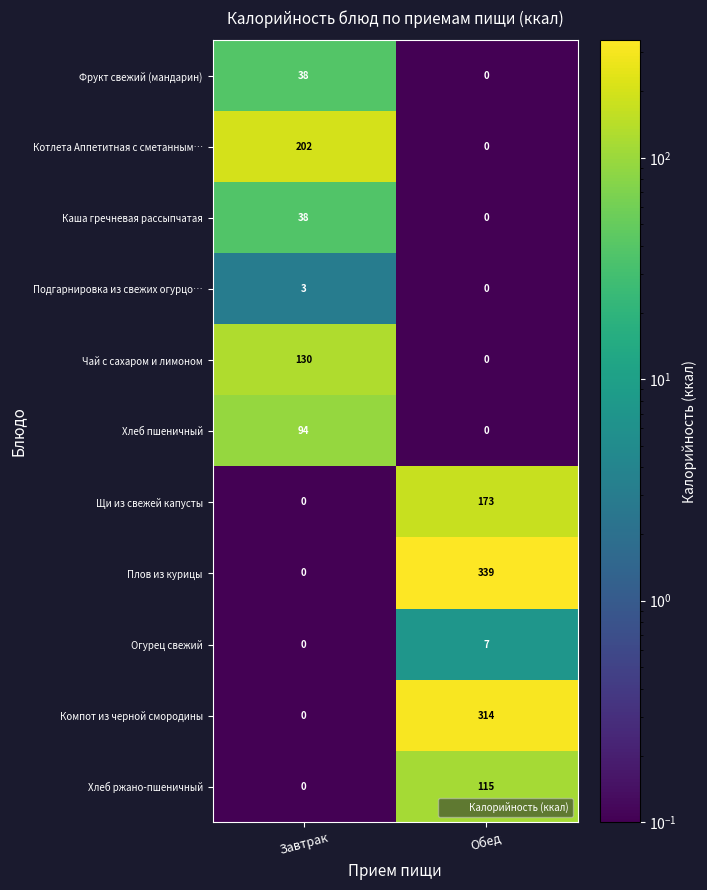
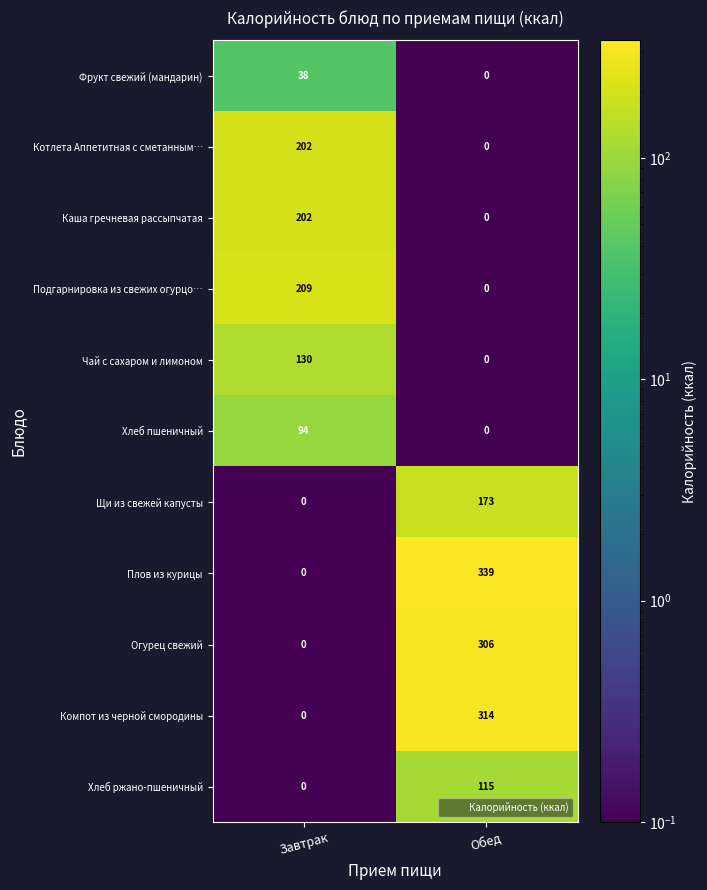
Каша гречневая рассыпчатая, Завтрак: 38 -> 202
Подгарнировка из свежих огурцо…, Завтрак: 3 -> 209
Огурец свежий, Обед: 7 -> 306
